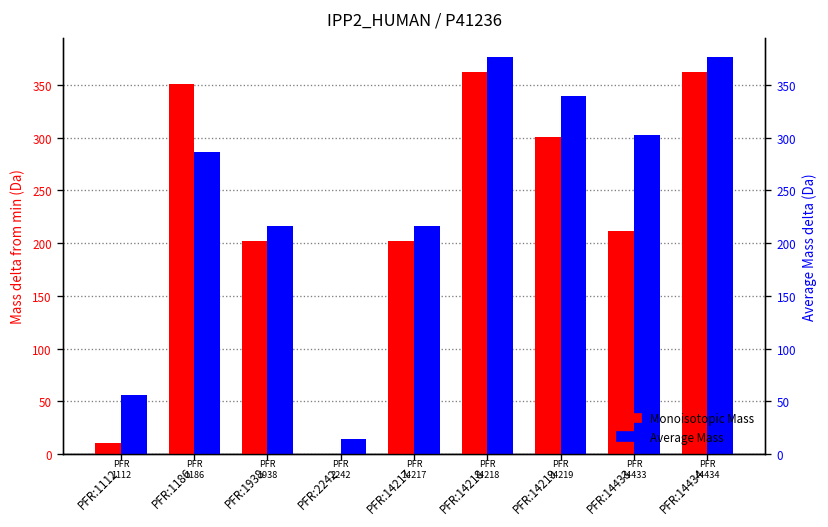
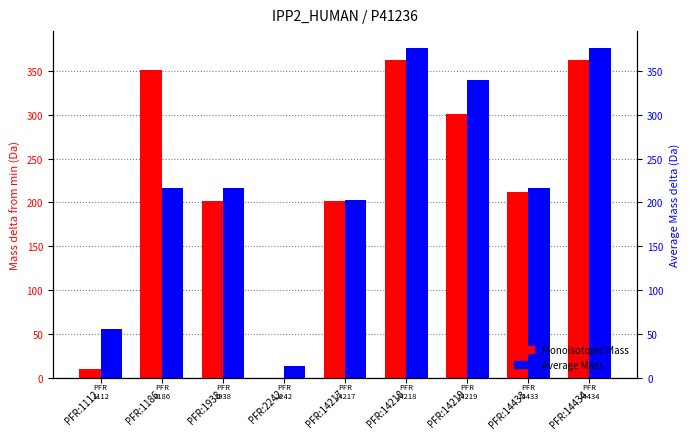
Average Mass, PFR:1186: 290 -> 220
Average Mass, PFR:14217: 220 -> 200
Average Mass, PFR:14433: 300 -> 220
